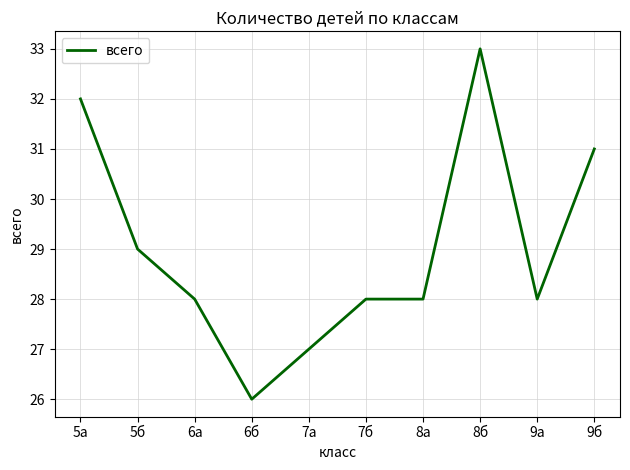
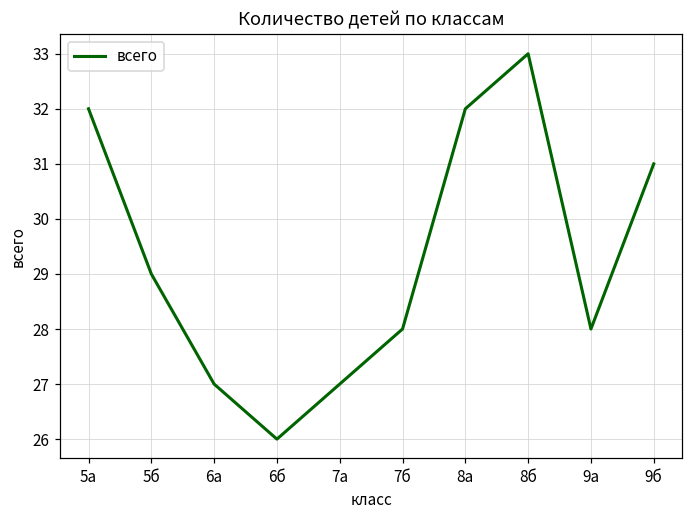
6а: 28 -> 27
8а: 28 -> 32
